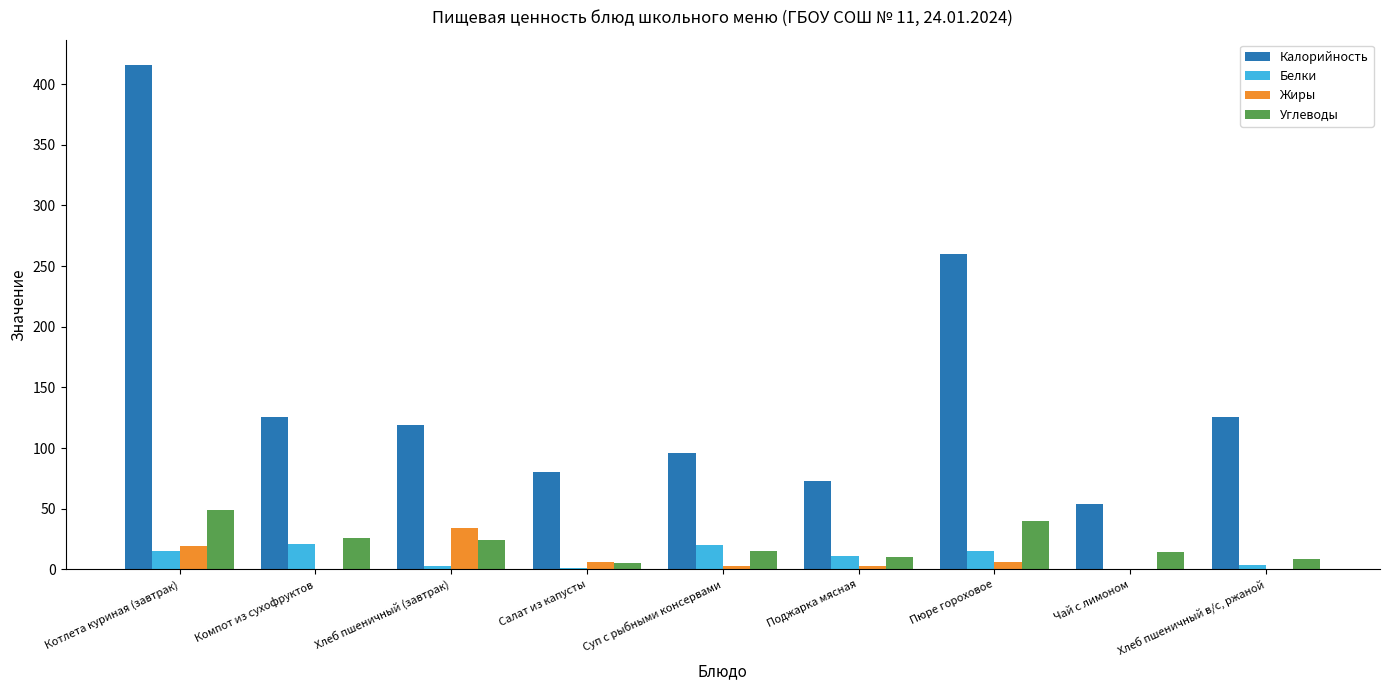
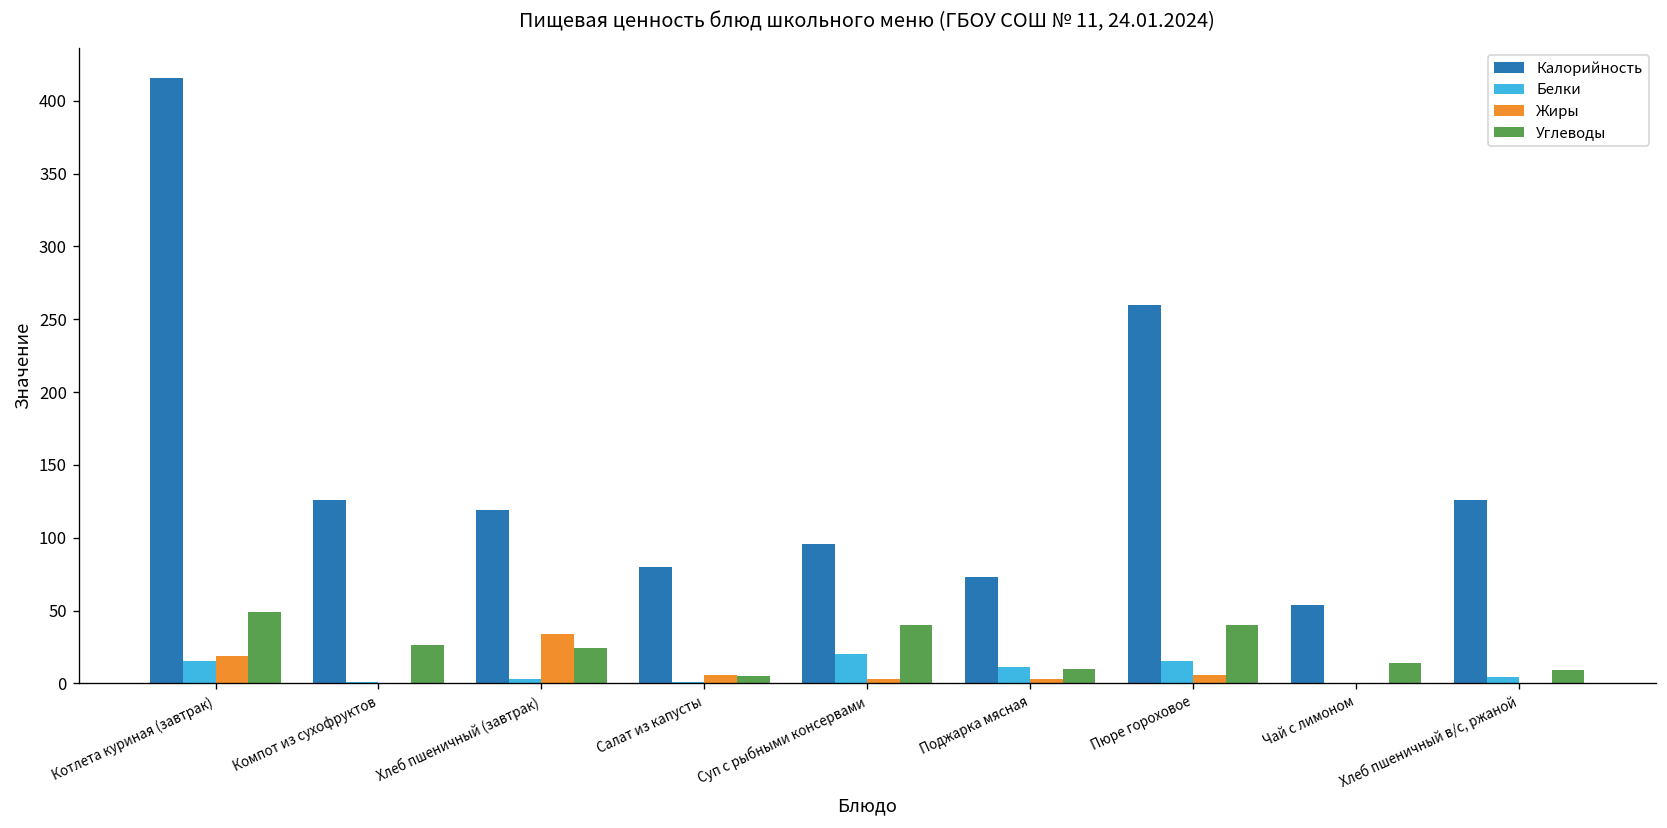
Белки, Компот из сухофруктов: 21 -> 1
Углеводы, Суп с рыбными консервами: 15 -> 40
